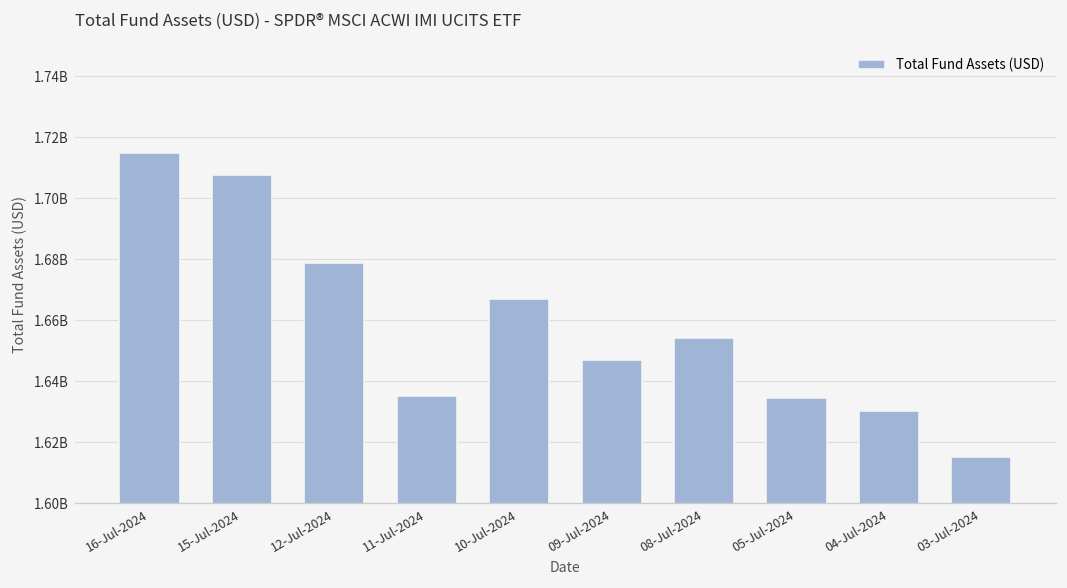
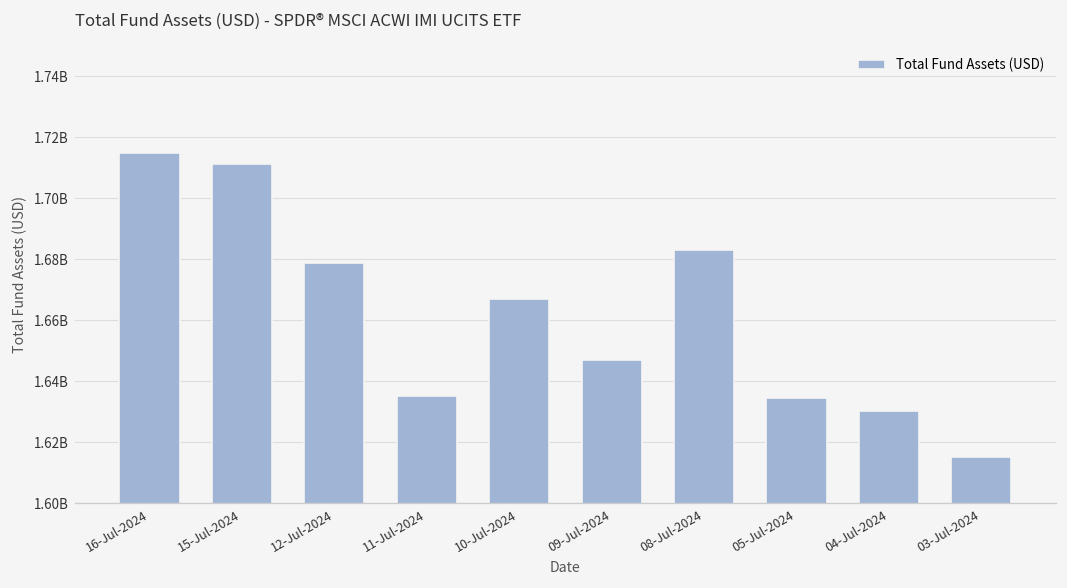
15-Jul-2024: 1708000000 -> 1711000000
08-Jul-2024: 1654000000 -> 1683000000
